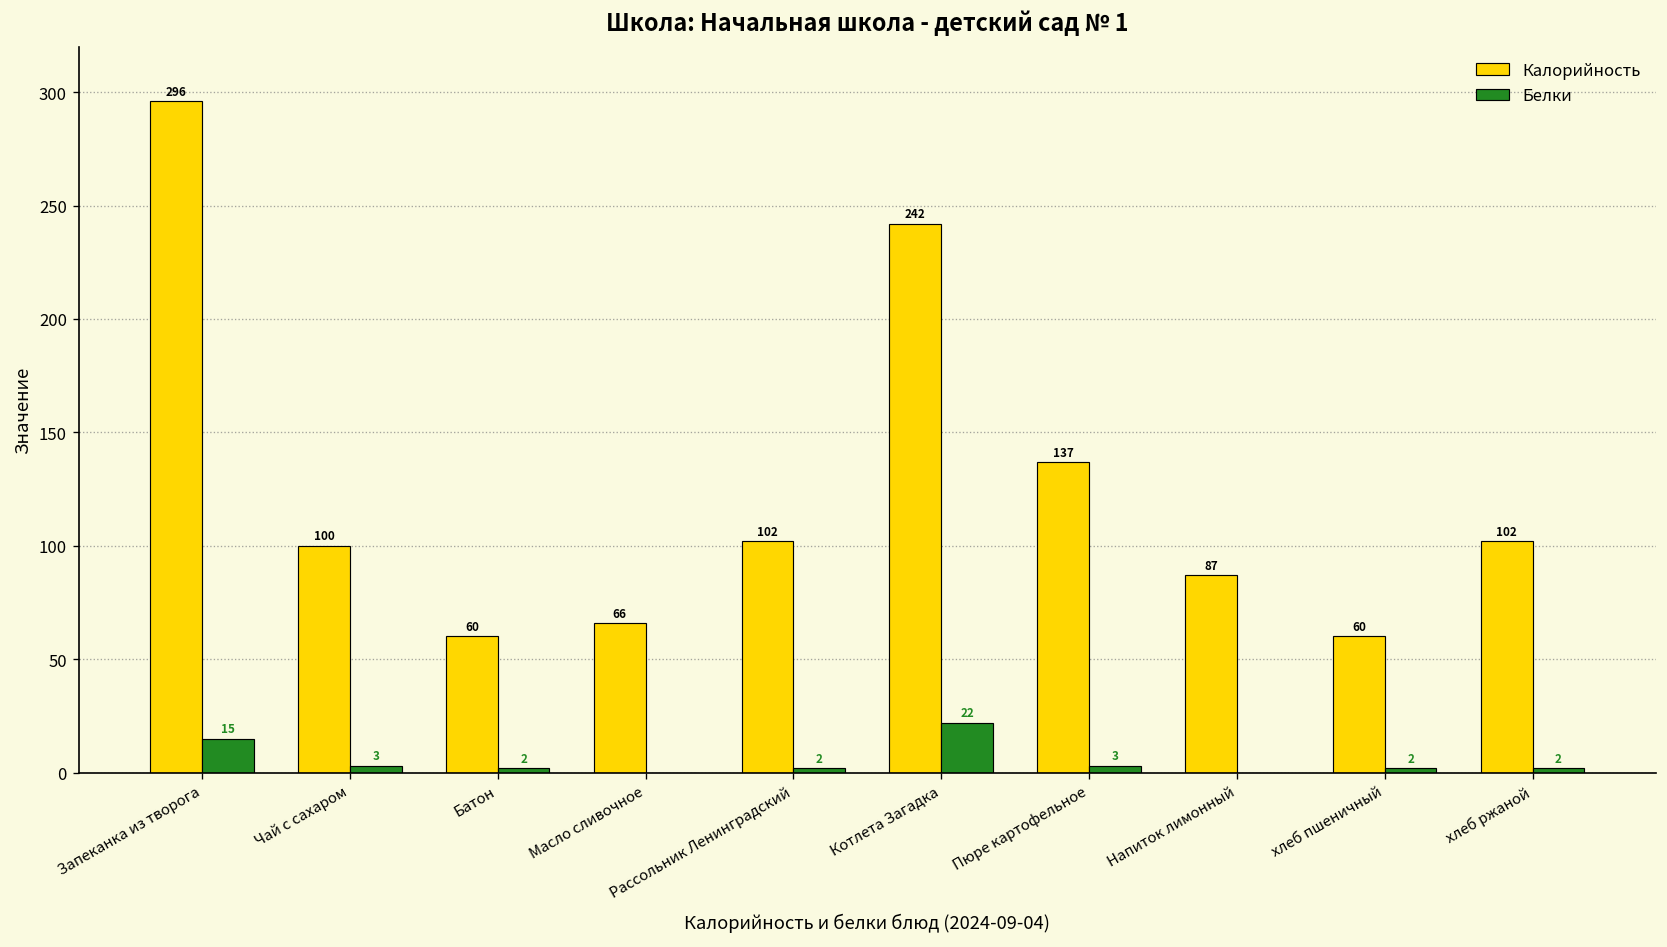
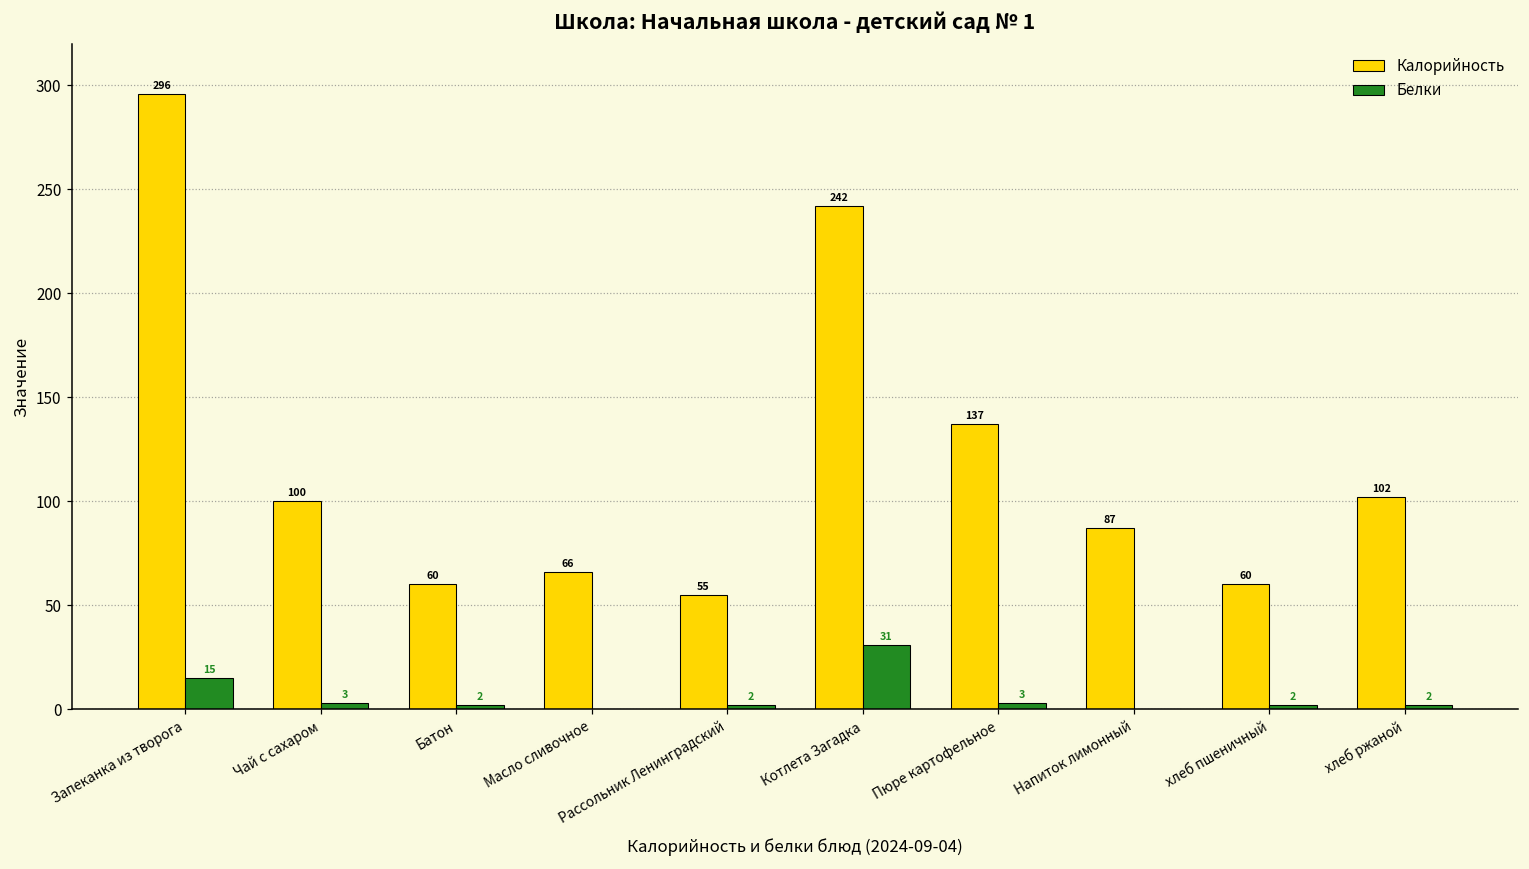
Калорийность, Рассольник Ленинградский: 102 -> 55
Белки, Котлета Загадка: 22 -> 31
